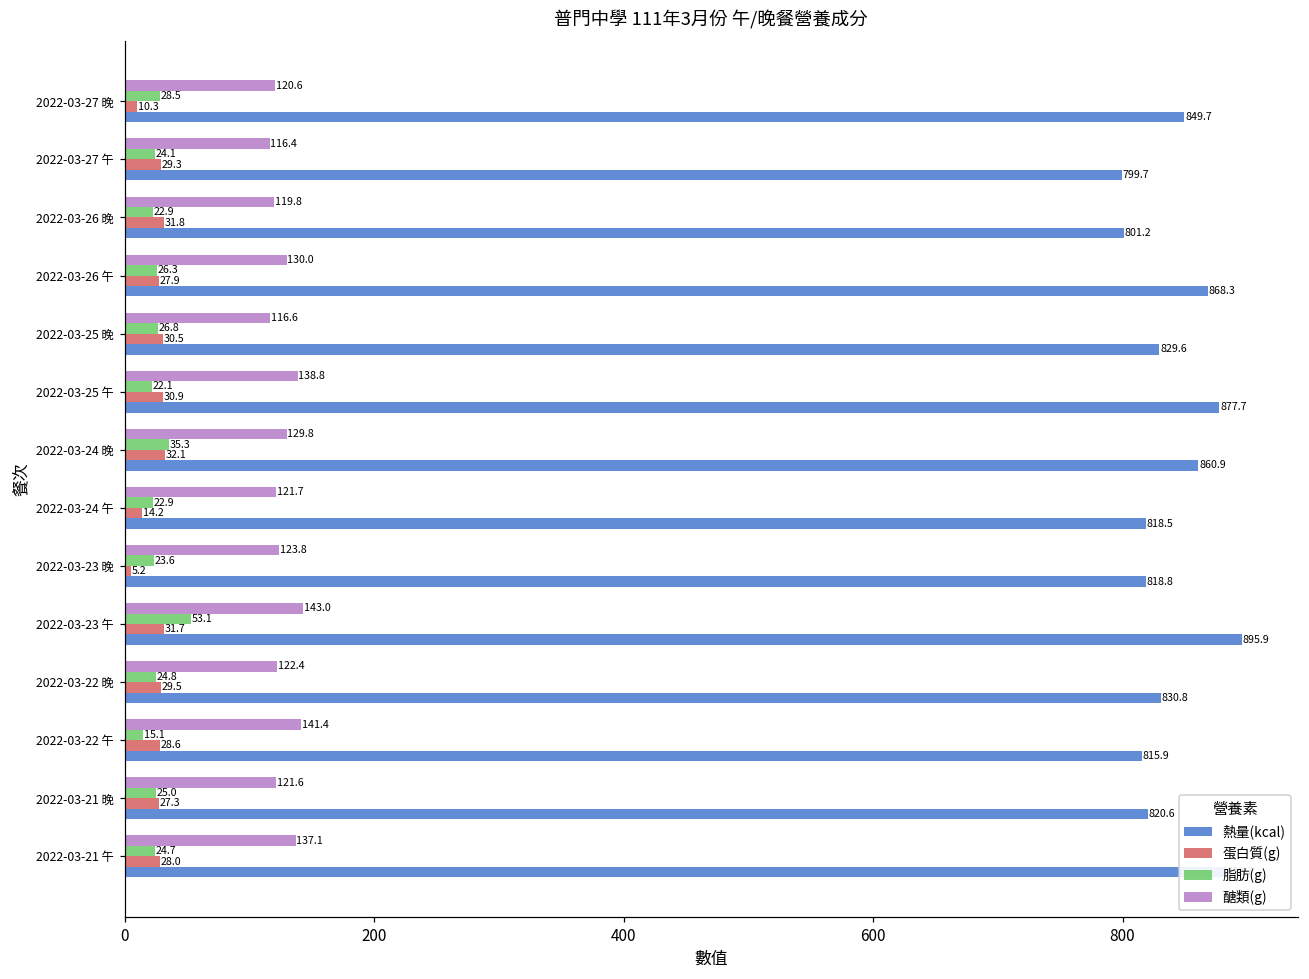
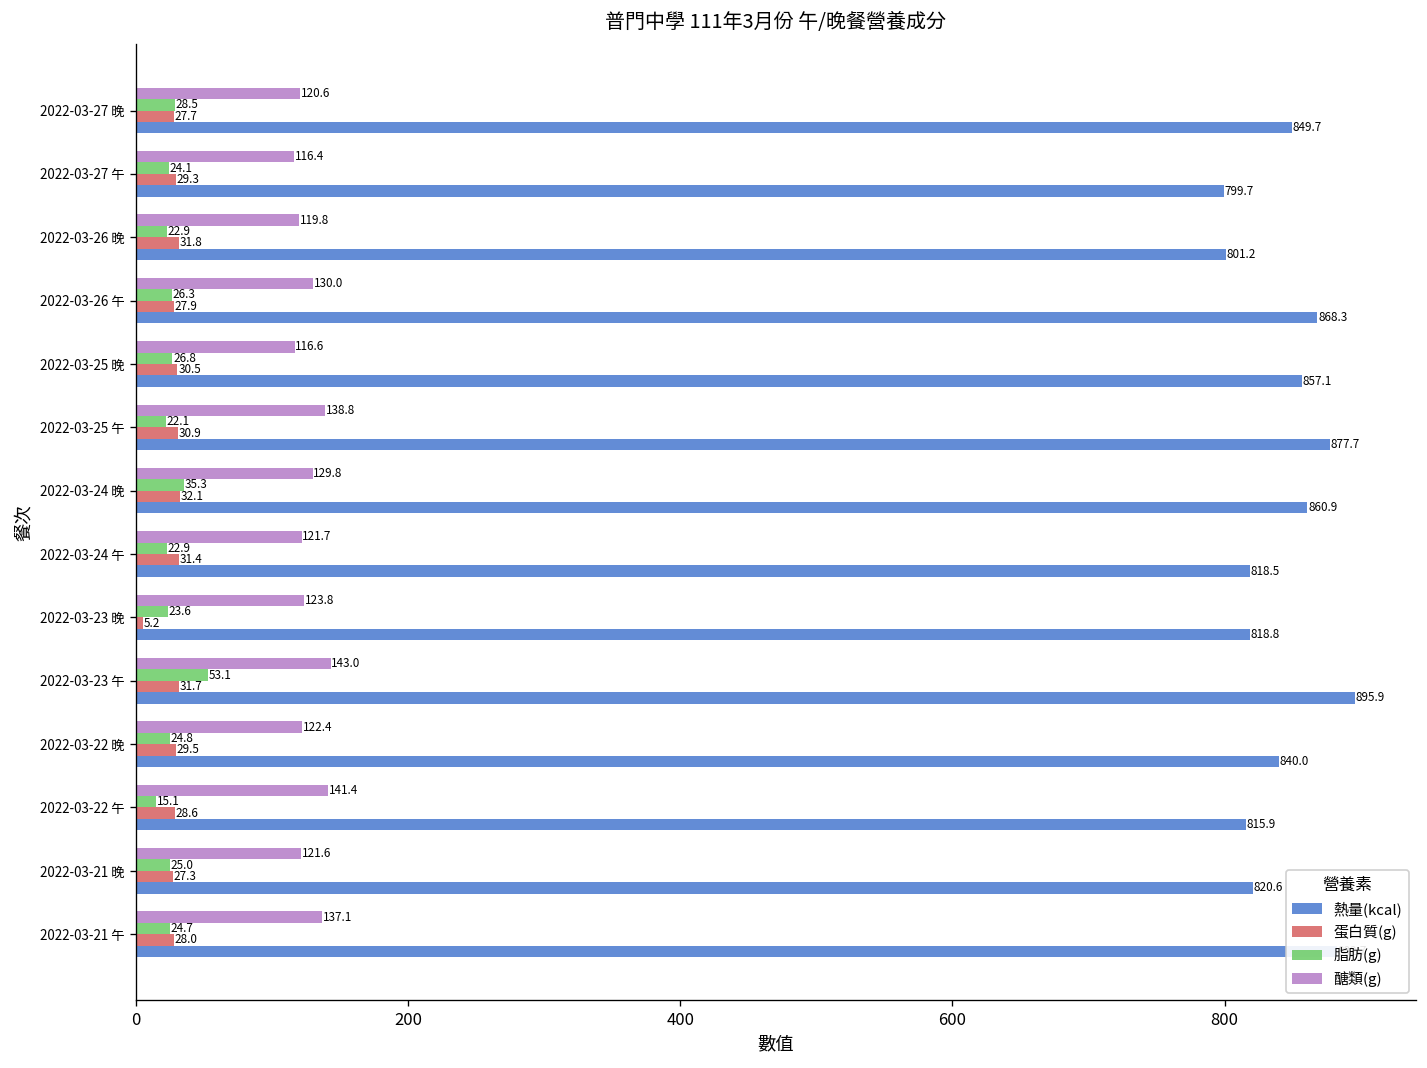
蛋白質(g), 2022-03-27 晚: 10.3 -> 27.7
熱量(kcal), 2022-03-25 晚: 829.6 -> 857.1
蛋白質(g), 2022-03-24 午: 14.2 -> 31.4
熱量(kcal), 2022-03-22 晚: 830.8 -> 840.0
